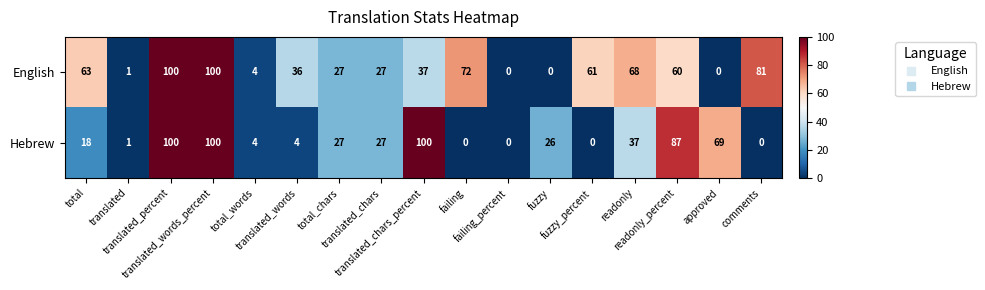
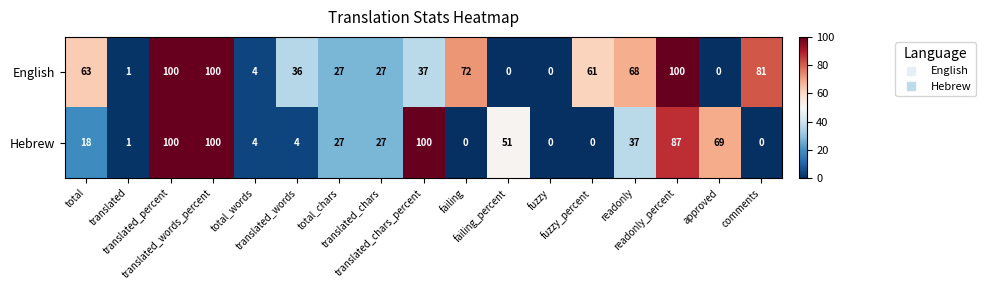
English, readonly_percent: 60 -> 100
Hebrew, failing_percent: 0 -> 51
Hebrew, fuzzy: 26 -> 0
